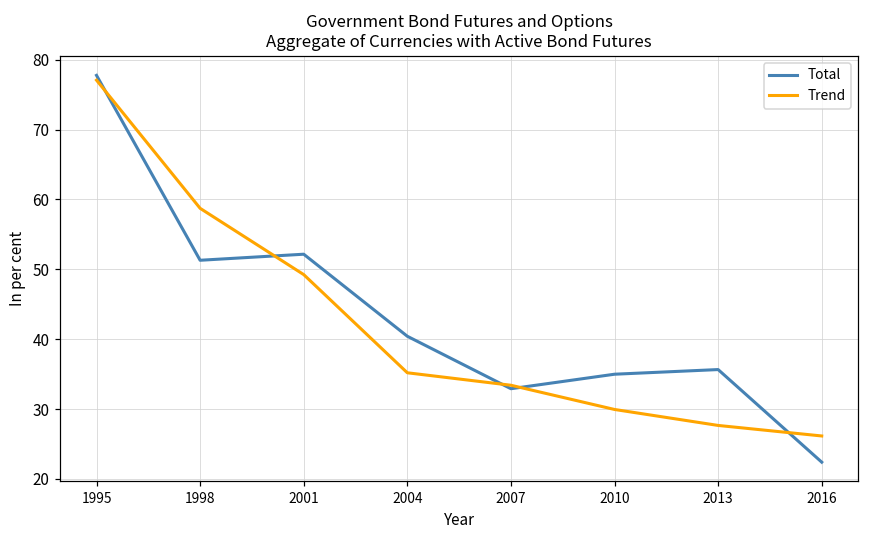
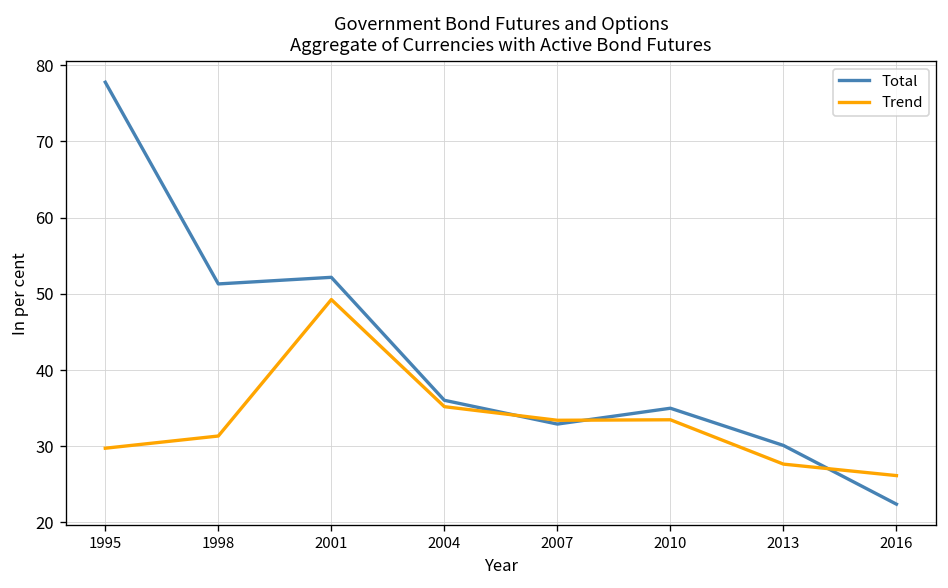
Trend, 1995: 77 -> 30
Trend, 1998: 59 -> 31
Total, 2004: 40 -> 36
Trend, 2010: 30 -> 33
Total, 2013: 36 -> 30
